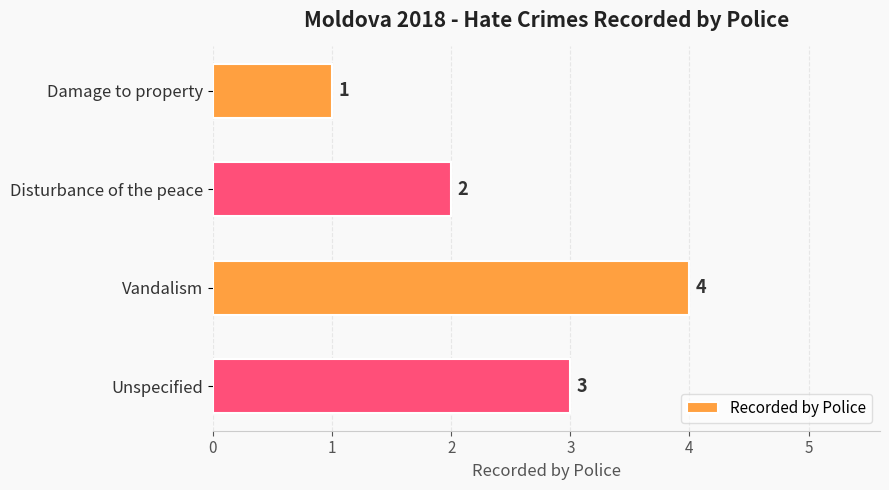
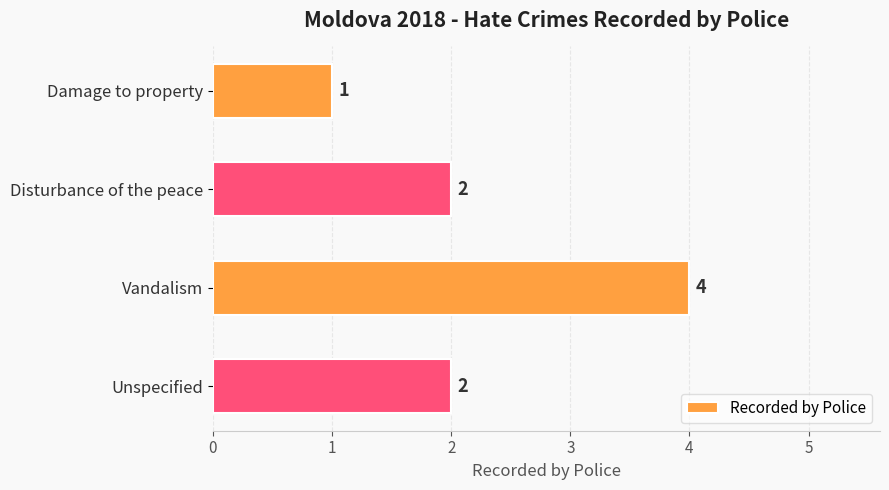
Unspecified: 3 -> 2
